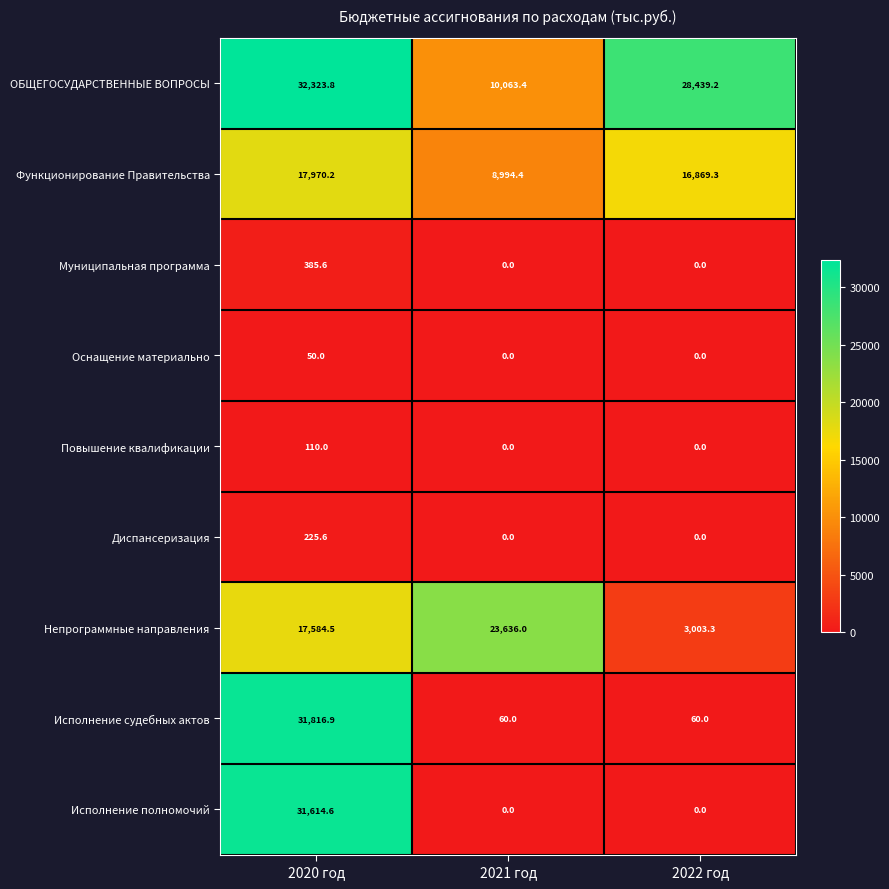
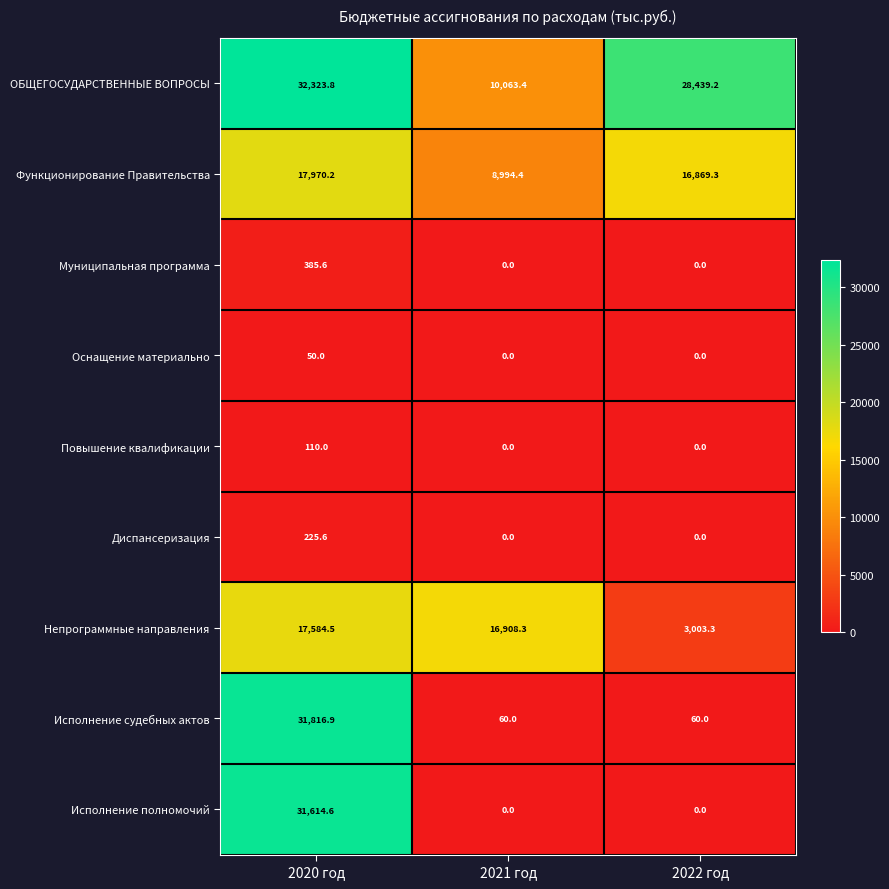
Непрограммные направления, 2021 год: 23,636.0 -> 16,908.3
